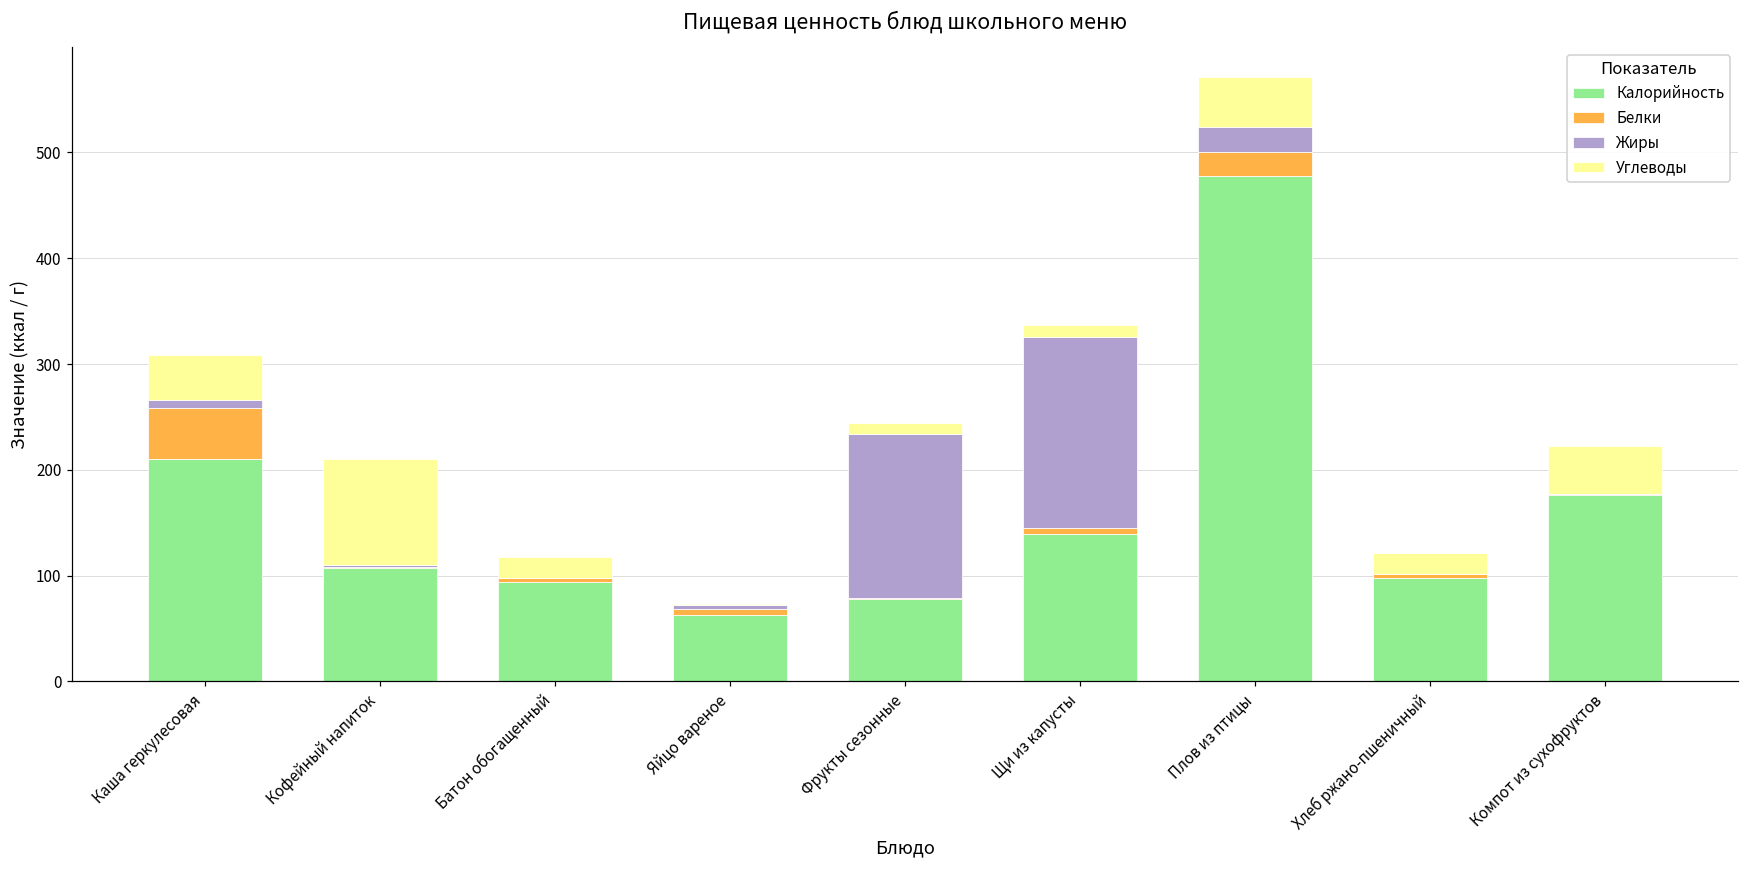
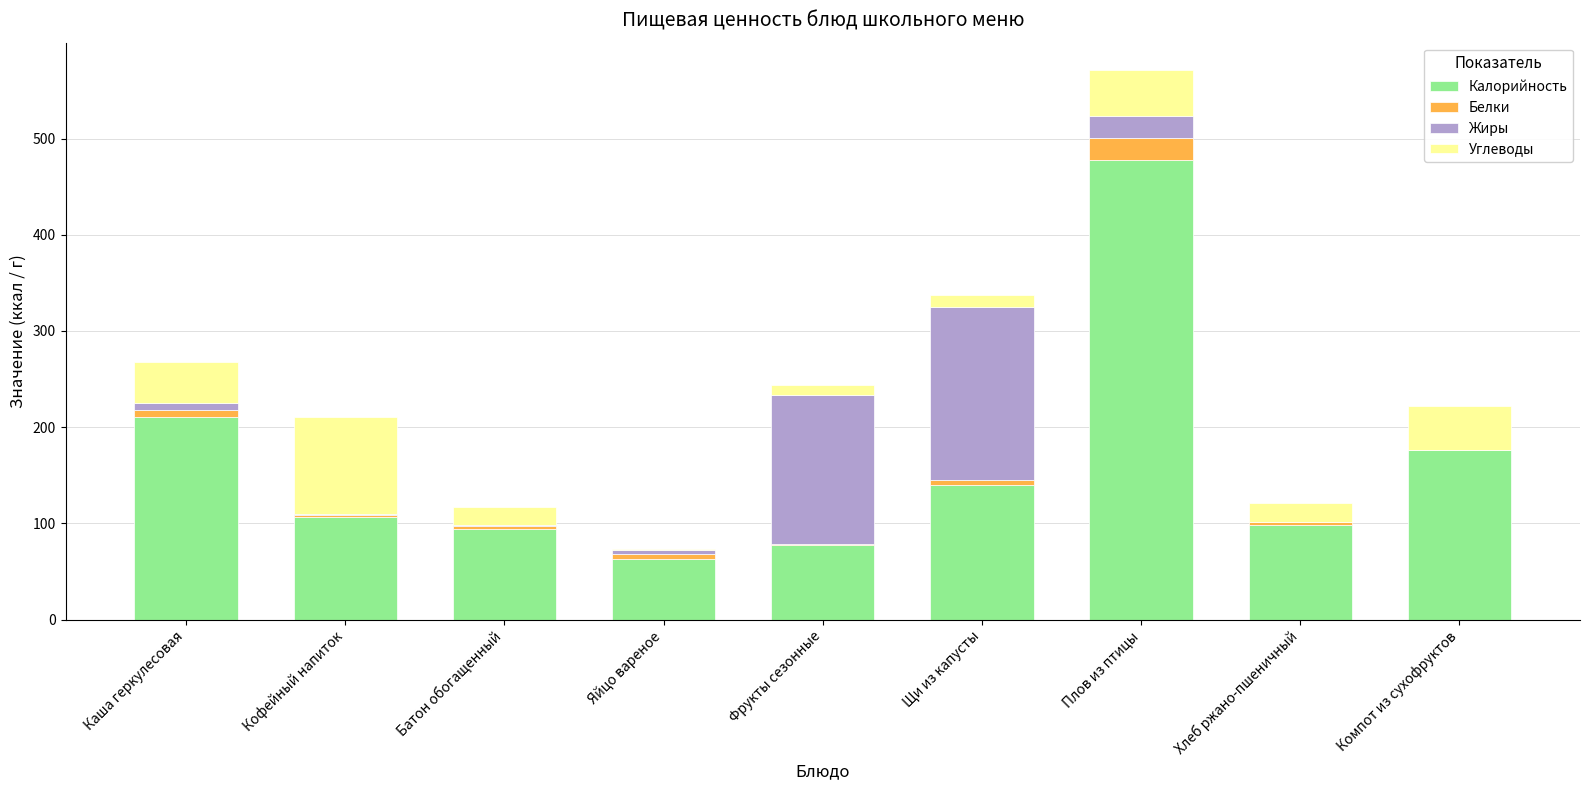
Белки, Каша геркулесовая: 50 -> 10
